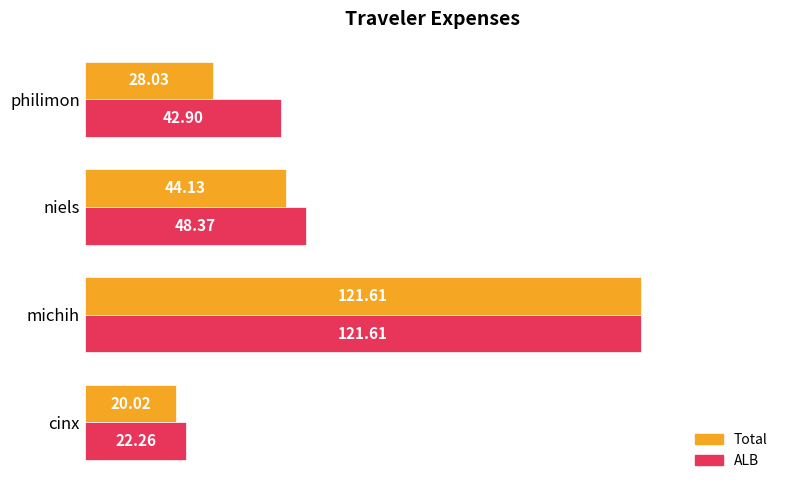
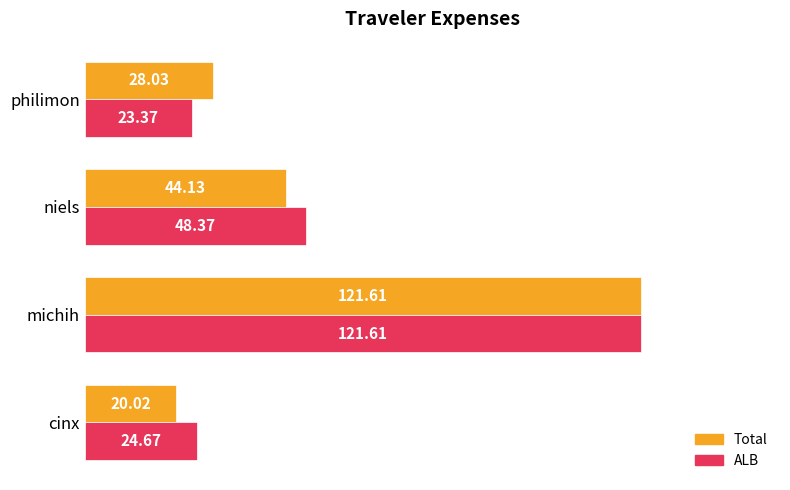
ALB, philimon: 42.90 -> 23.37
ALB, cinx: 22.26 -> 24.67
